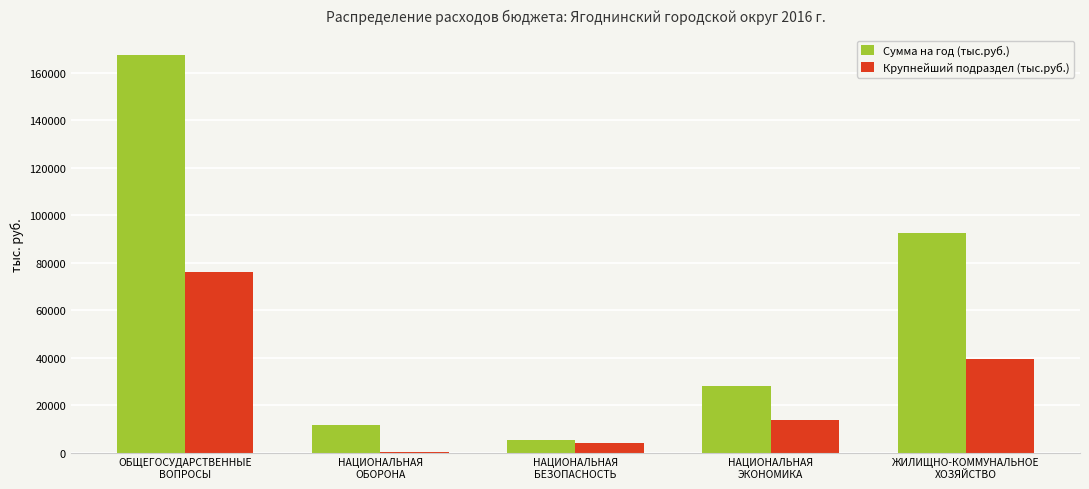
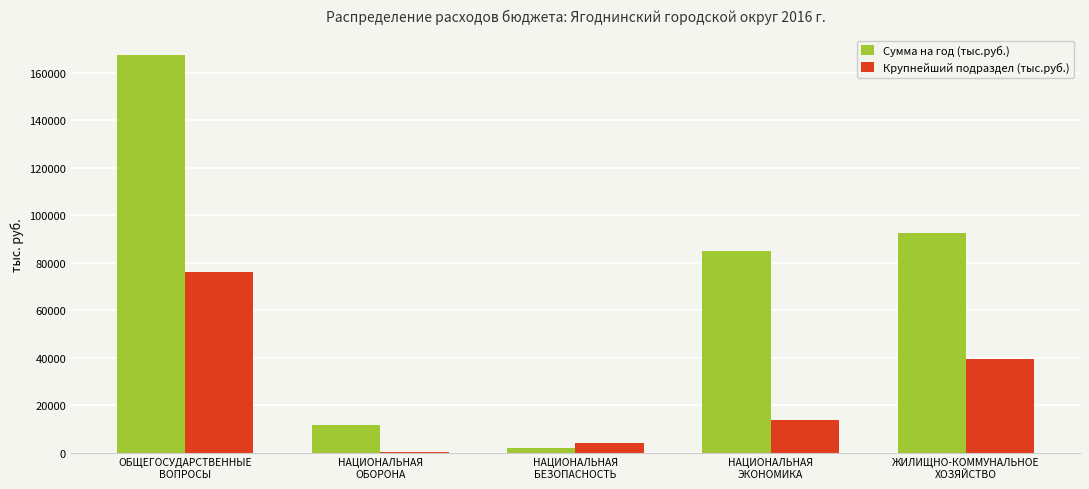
Сумма на год (тыс.руб.), НАЦИОНАЛЬНАЯ БЕЗОПАСНОСТЬ: 5000 -> 2000
Сумма на год (тыс.руб.), НАЦИОНАЛЬНАЯ ЭКОНОМИКА: 28000 -> 85000
